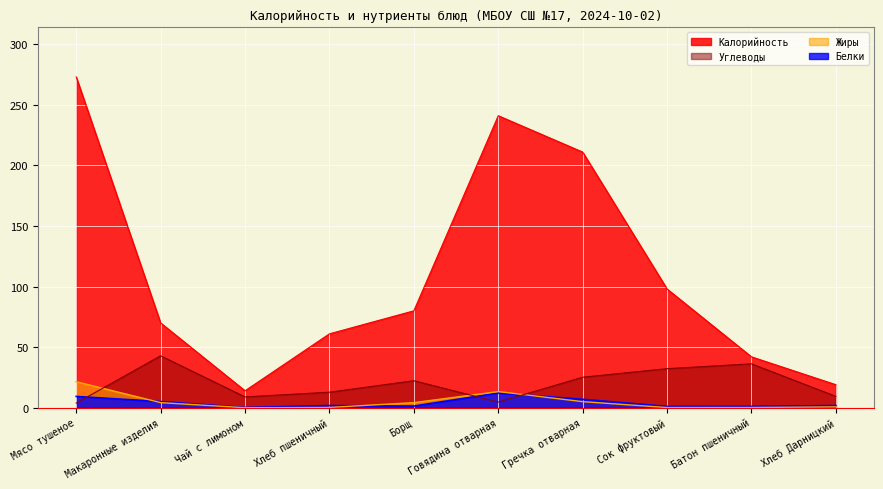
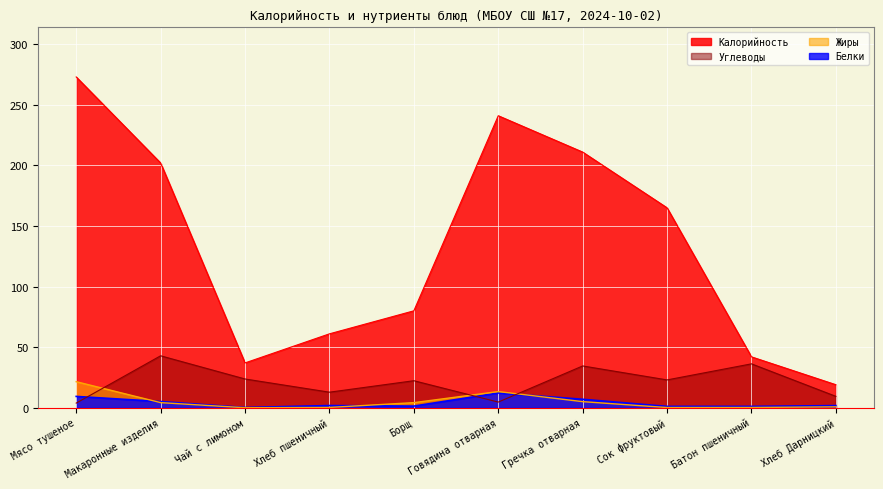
Калорийность, Макаронные изделия: 70 -> 202
Калорийность, Чай с лимоном: 14 -> 37
Углеводы, Чай с лимоном: 9 -> 24
Углеводы, Гречка отварная: 25 -> 35
Калорийность, Сок фруктовый: 98 -> 165
Углеводы, Сок фруктовый: 32 -> 23
